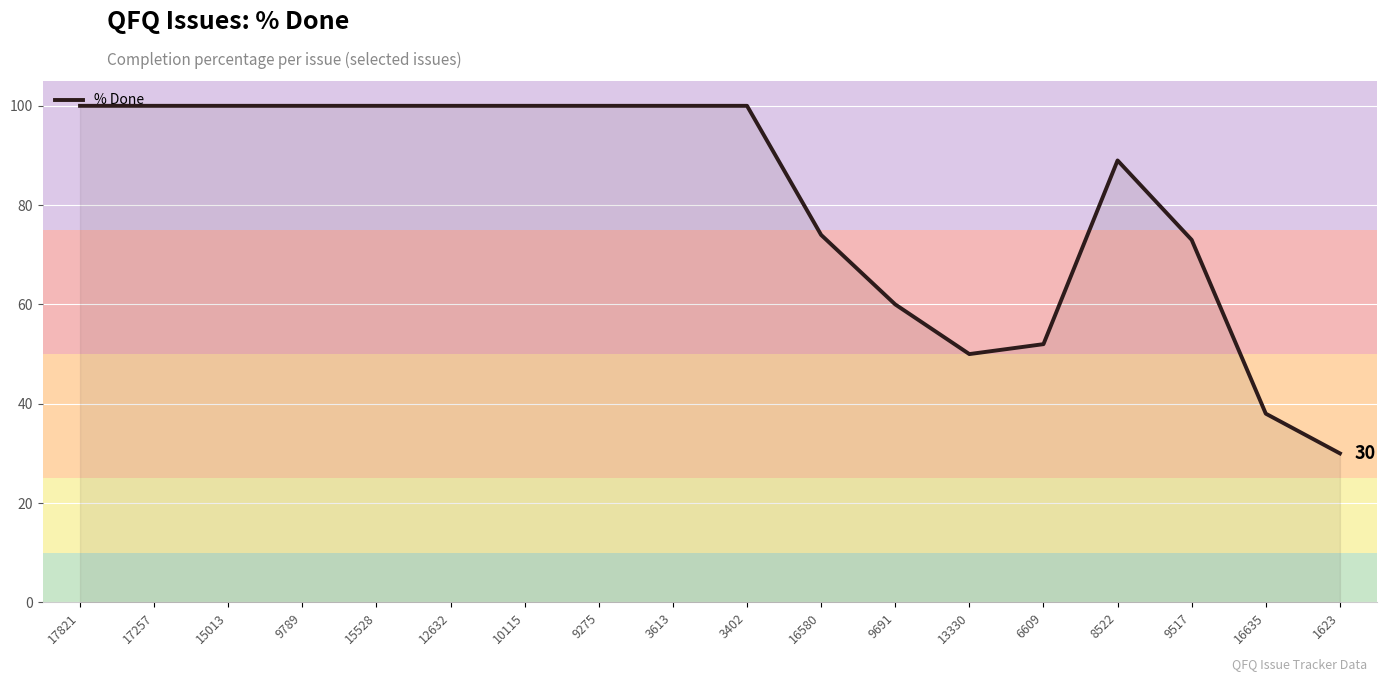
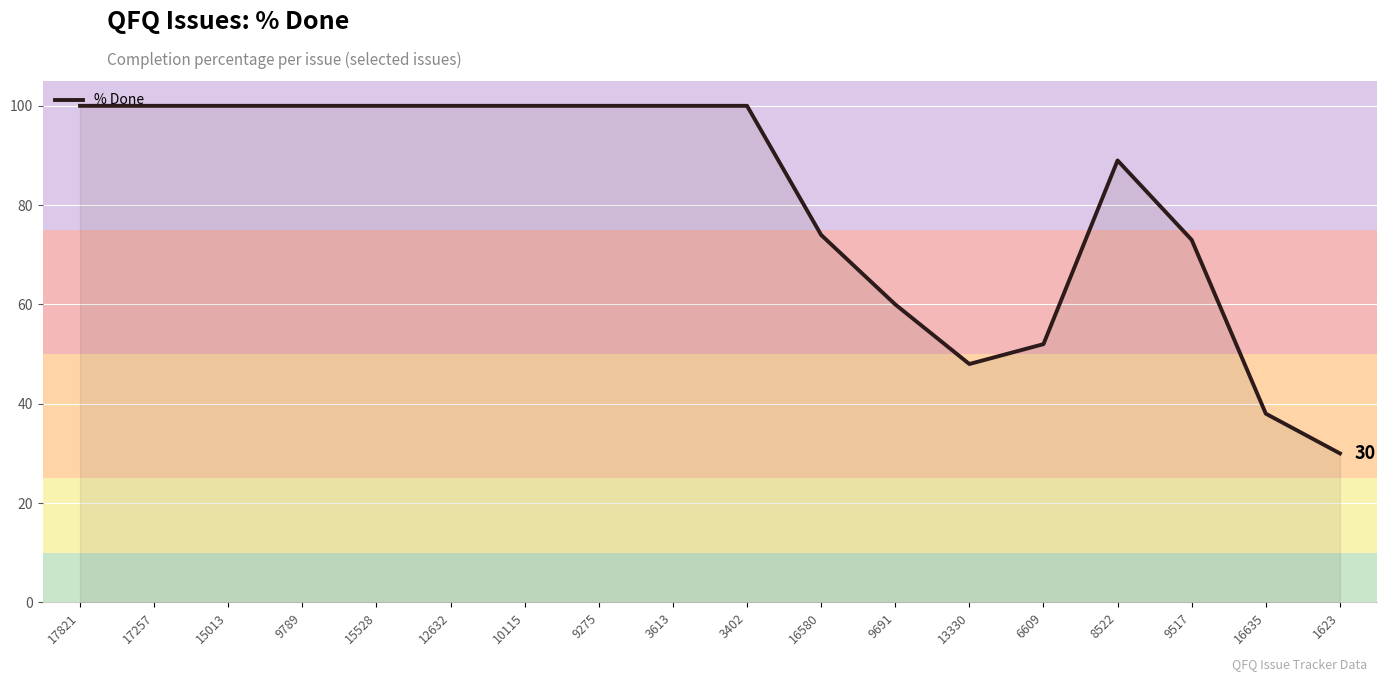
13330: 50 -> 48
